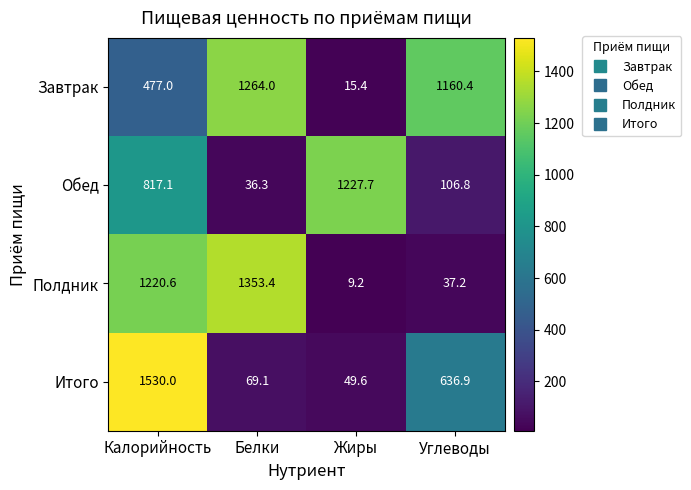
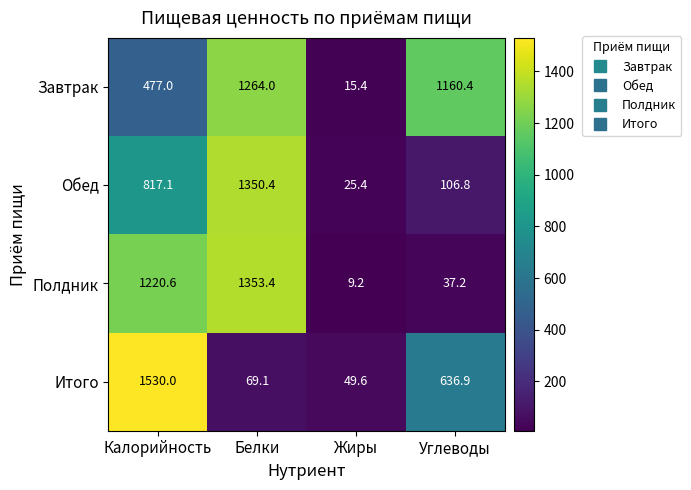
Обед, Белки: 36.3 -> 1350.4
Обед, Жиры: 1227.7 -> 25.4
